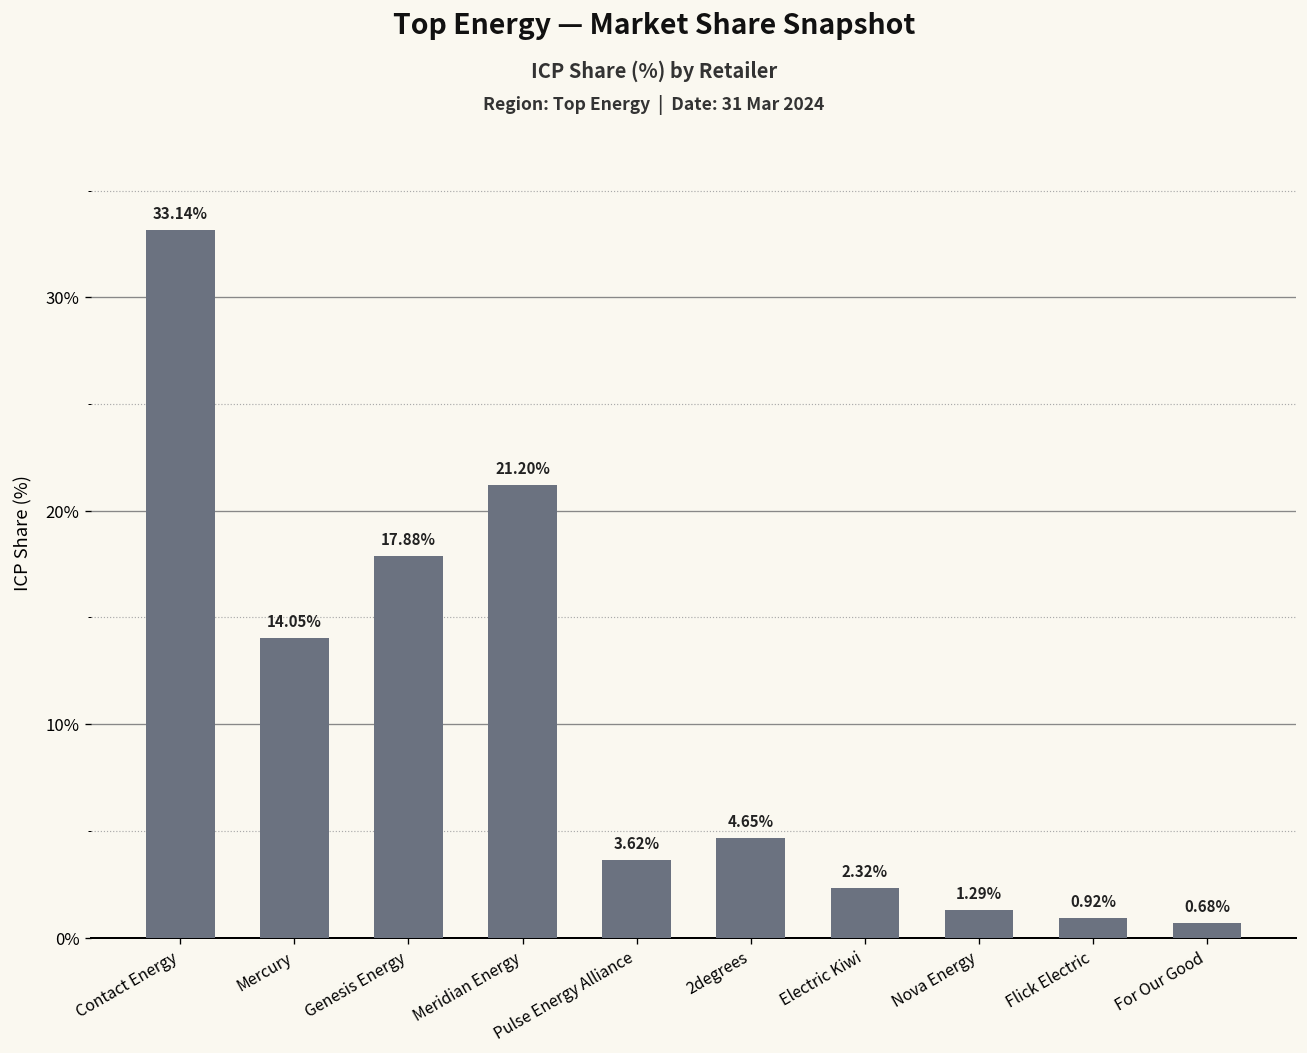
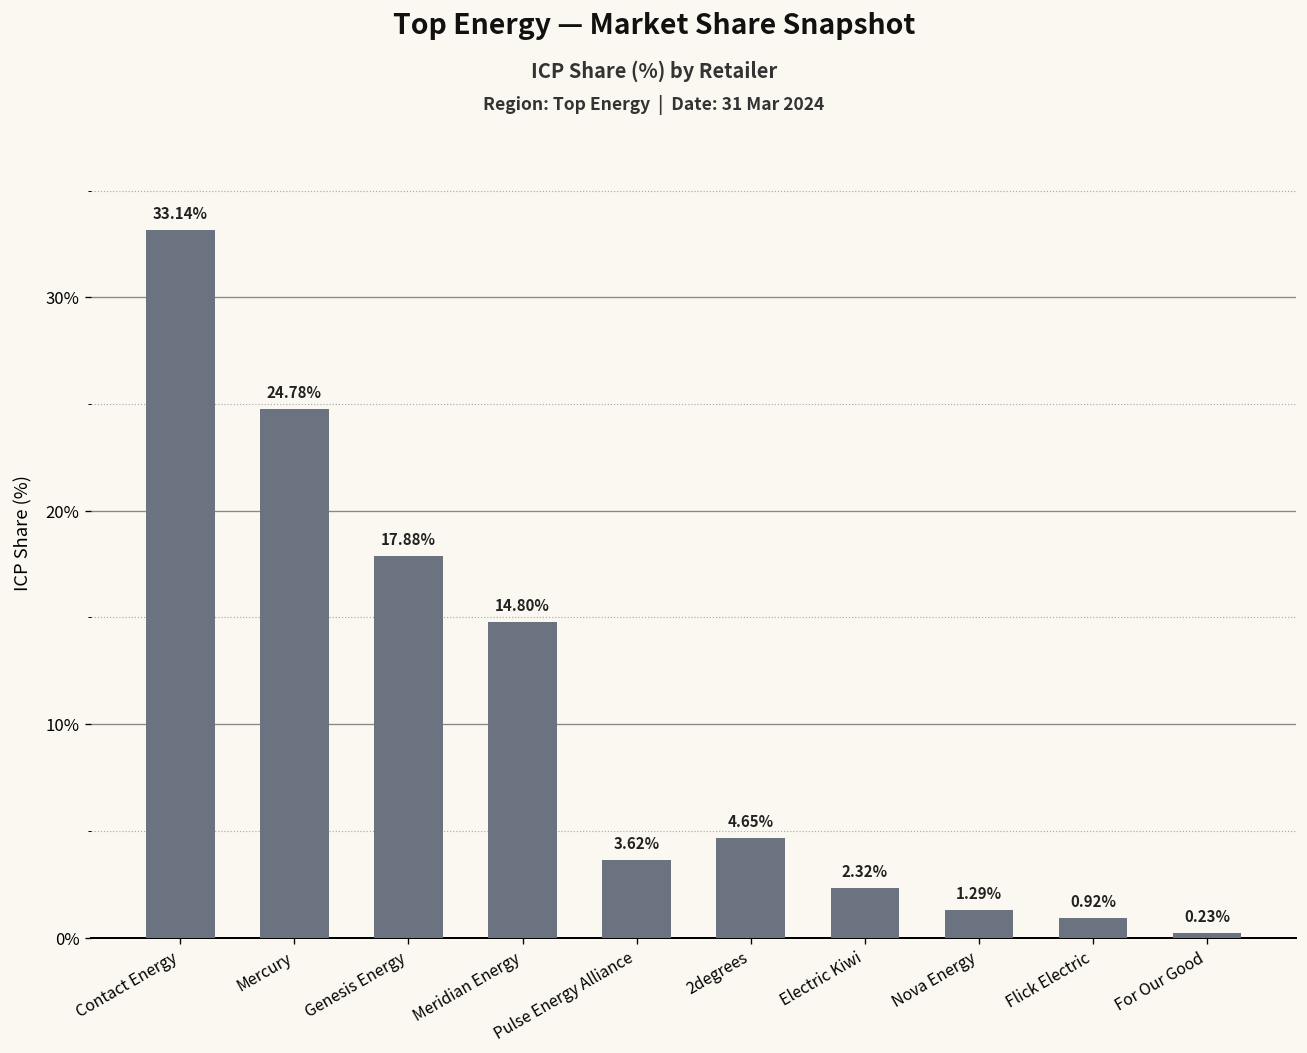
Mercury: 14.05% -> 24.78%
Meridian Energy: 21.20% -> 14.80%
For Our Good: 0.68% -> 0.23%
